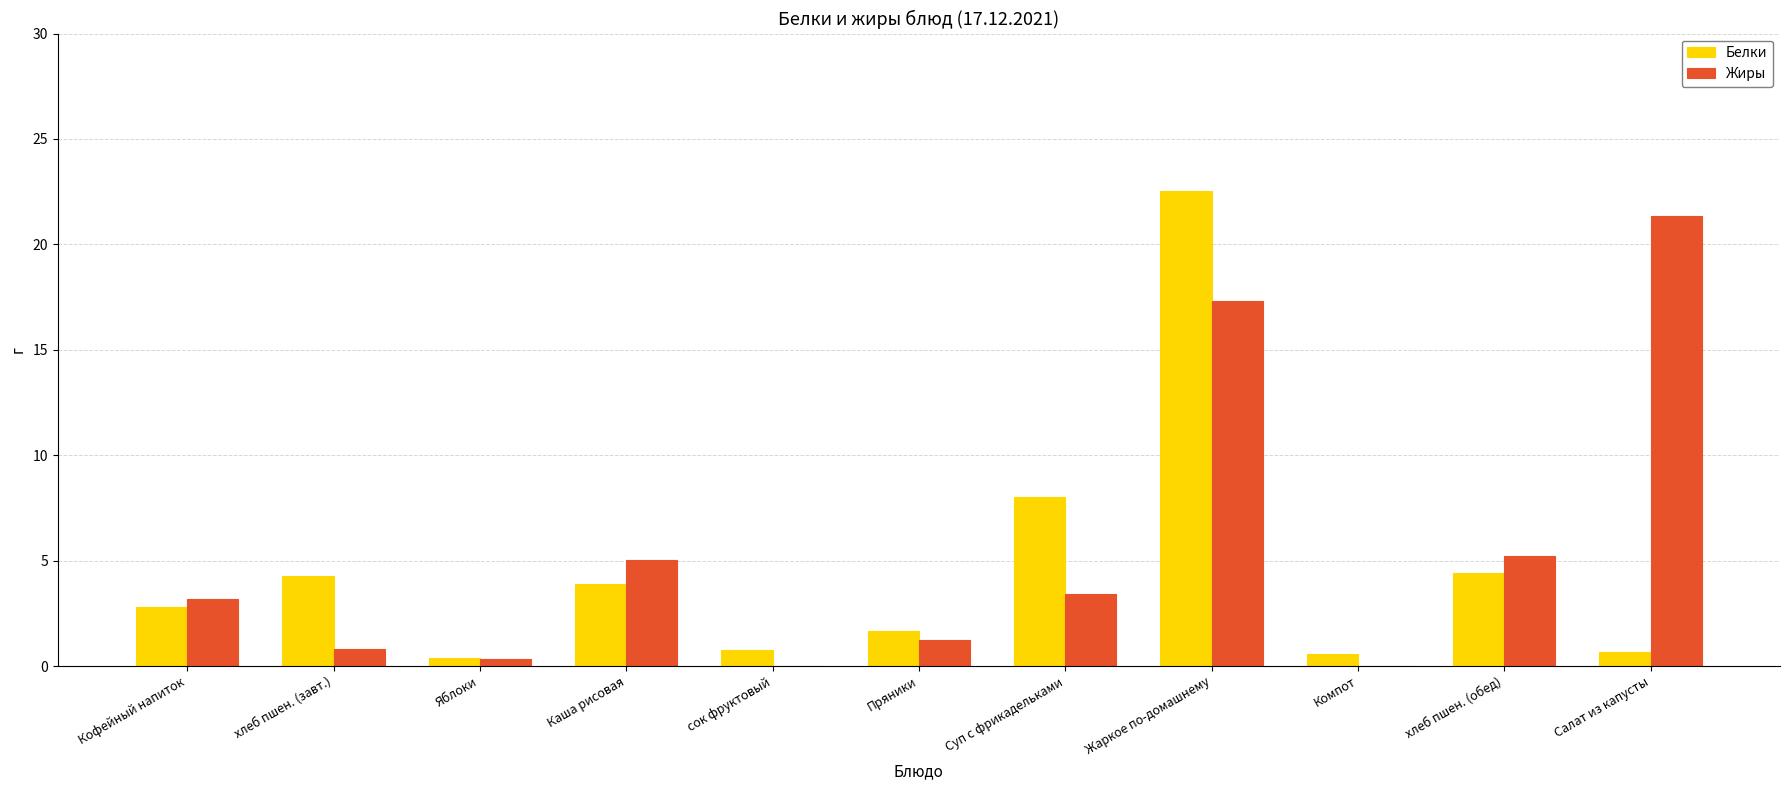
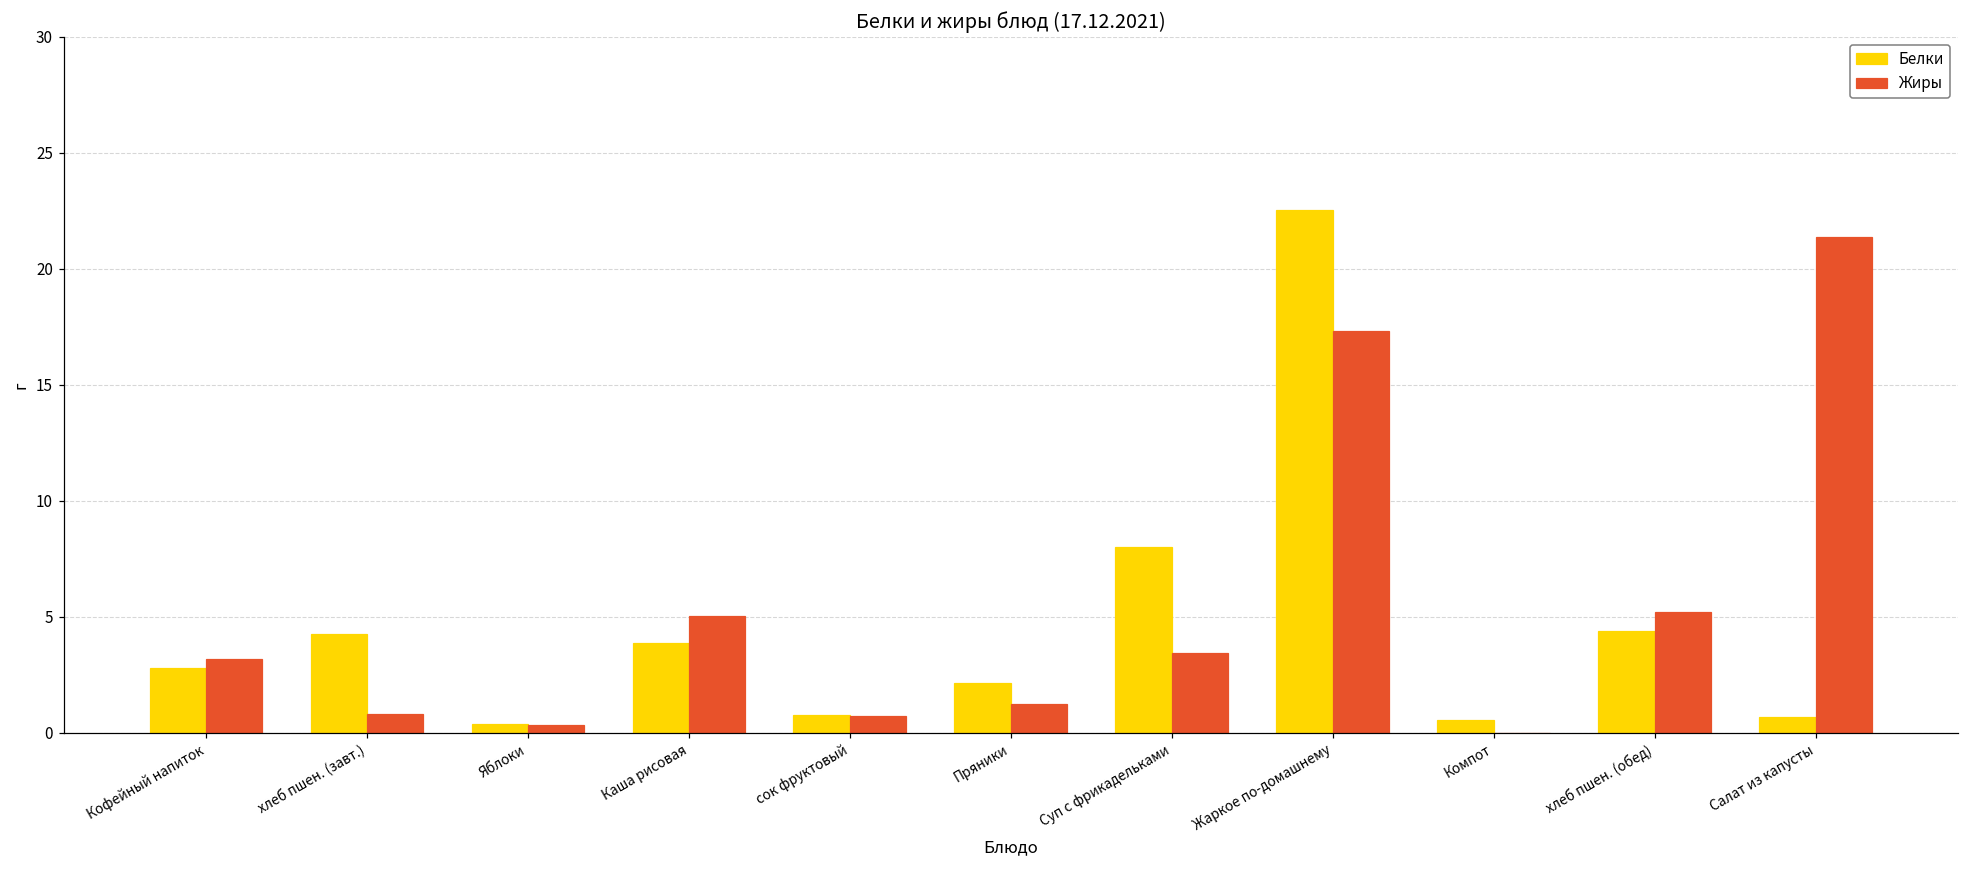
Жиры, сок фруктовый: 0.0 -> 0.7
Белки, Пряники: 1.7 -> 2.1
